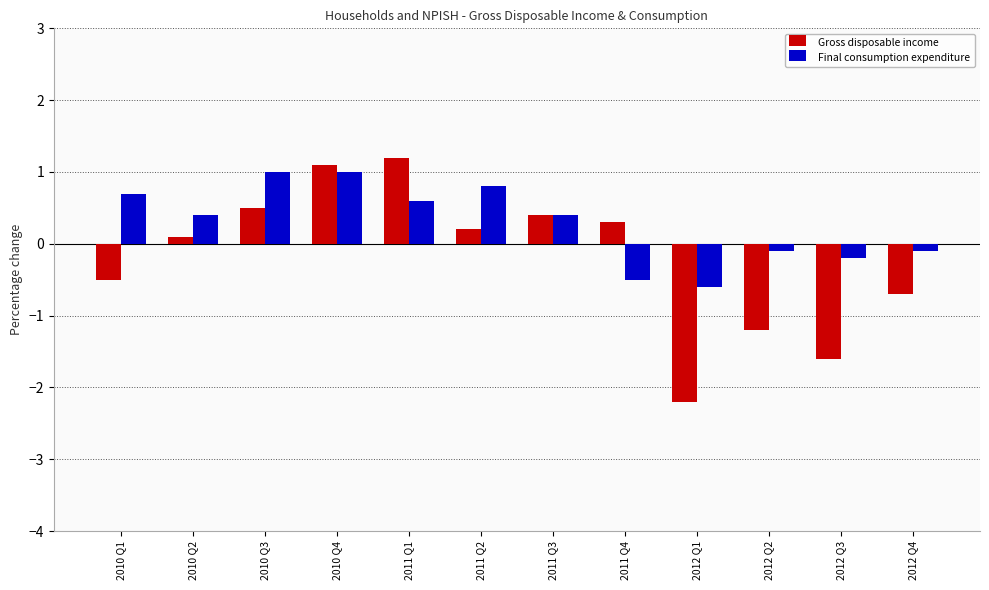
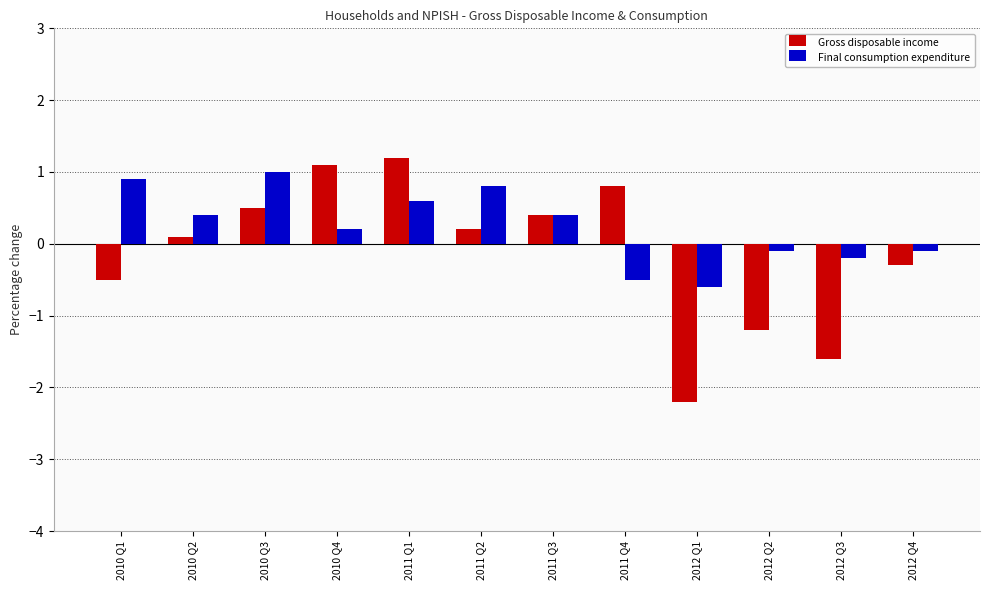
Final consumption expenditure, 2010 Q1: 0.7 -> 0.9
Final consumption expenditure, 2010 Q4: 1.0 -> 0.2
Gross disposable income, 2011 Q4: 0.3 -> 0.8
Gross disposable income, 2012 Q4: -0.7 -> -0.3
